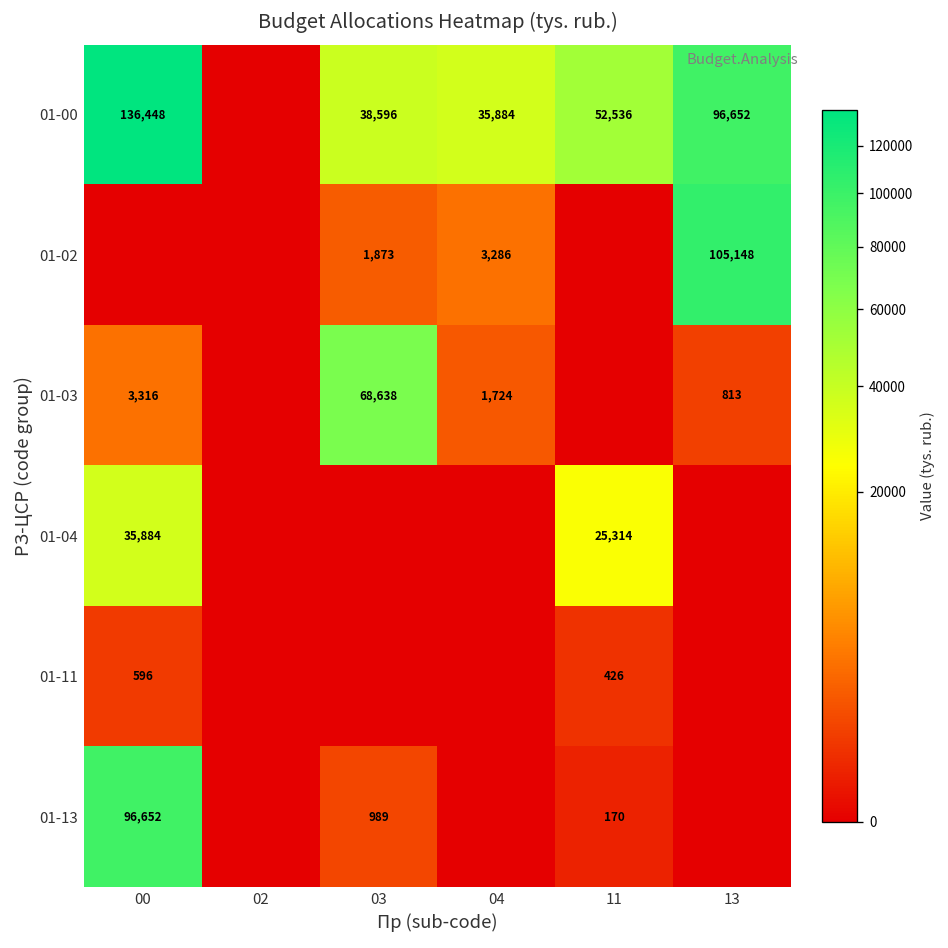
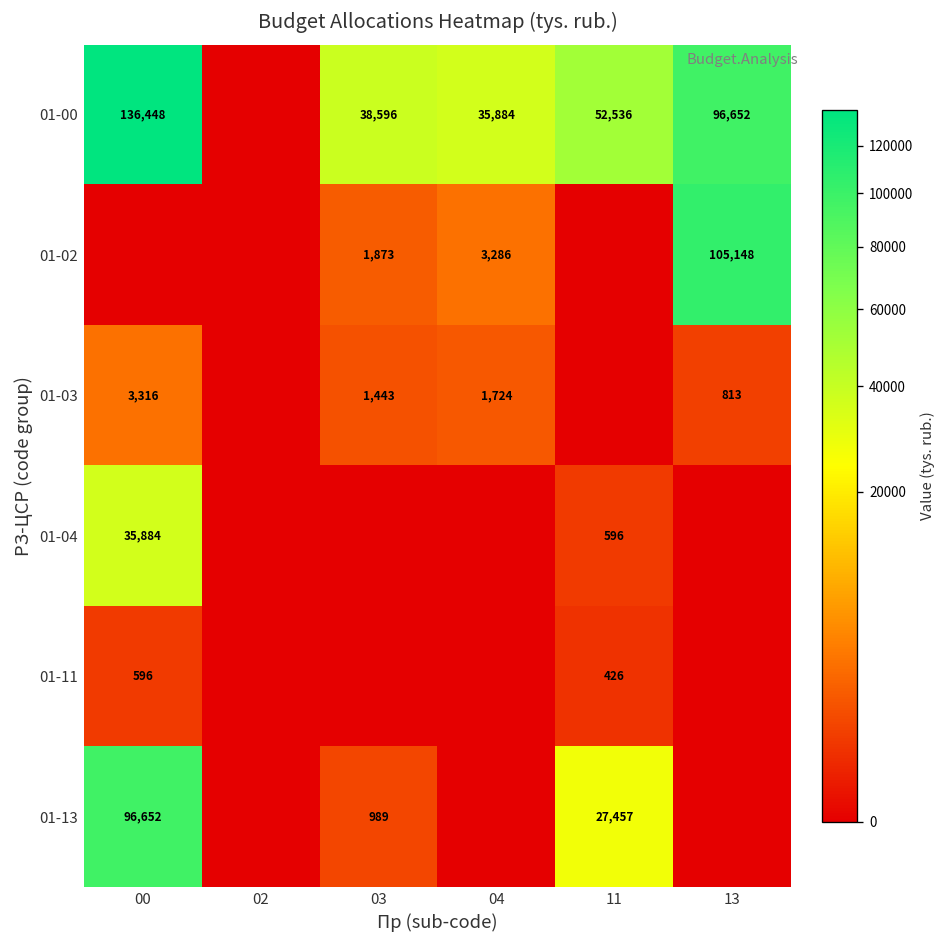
01-03, 03: 68,638 -> 1,443
01-04, 11: 25,314 -> 596
01-13, 11: 170 -> 27,457
